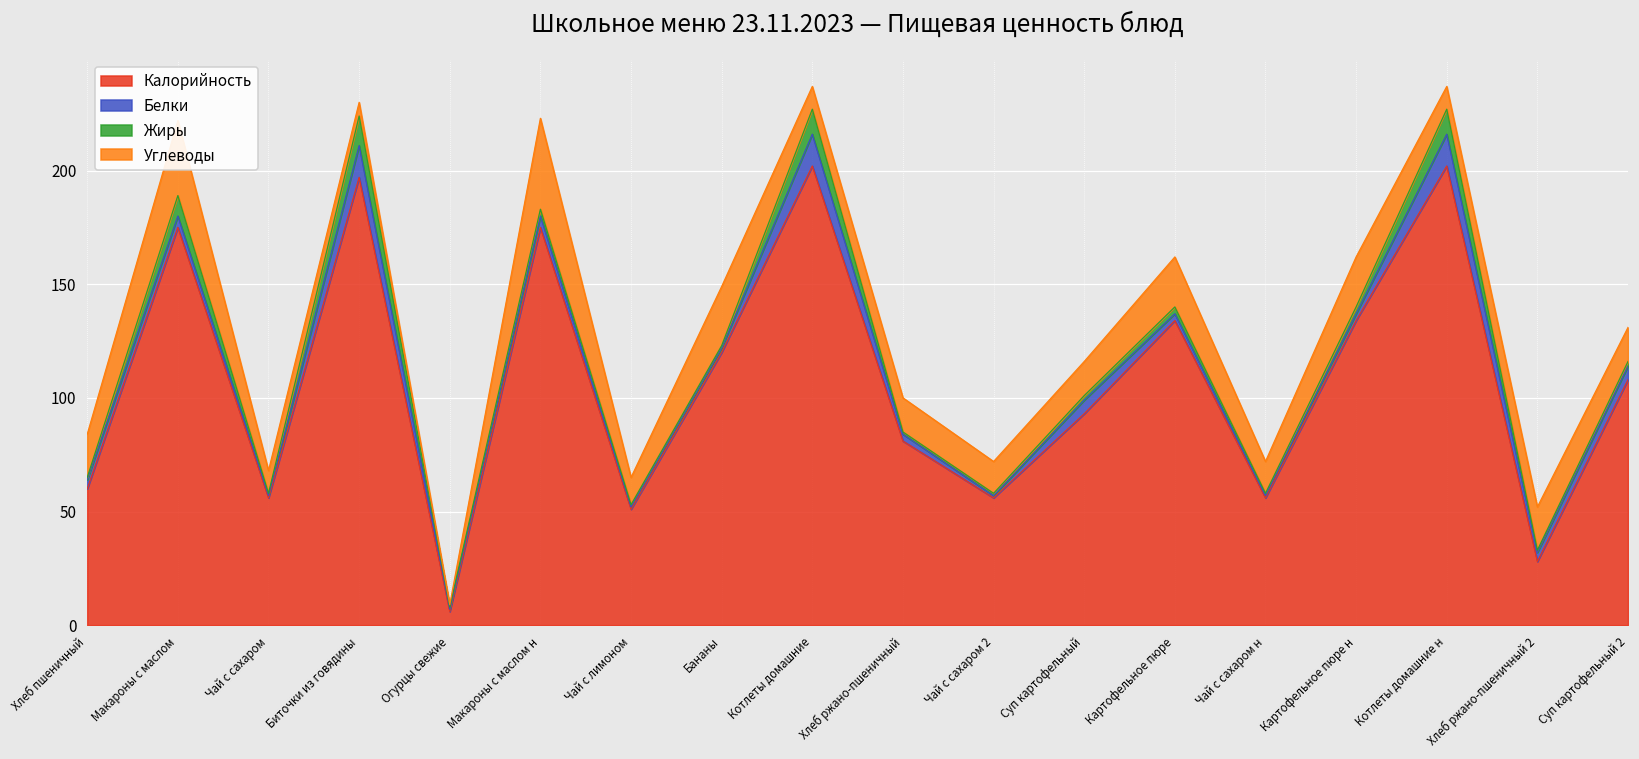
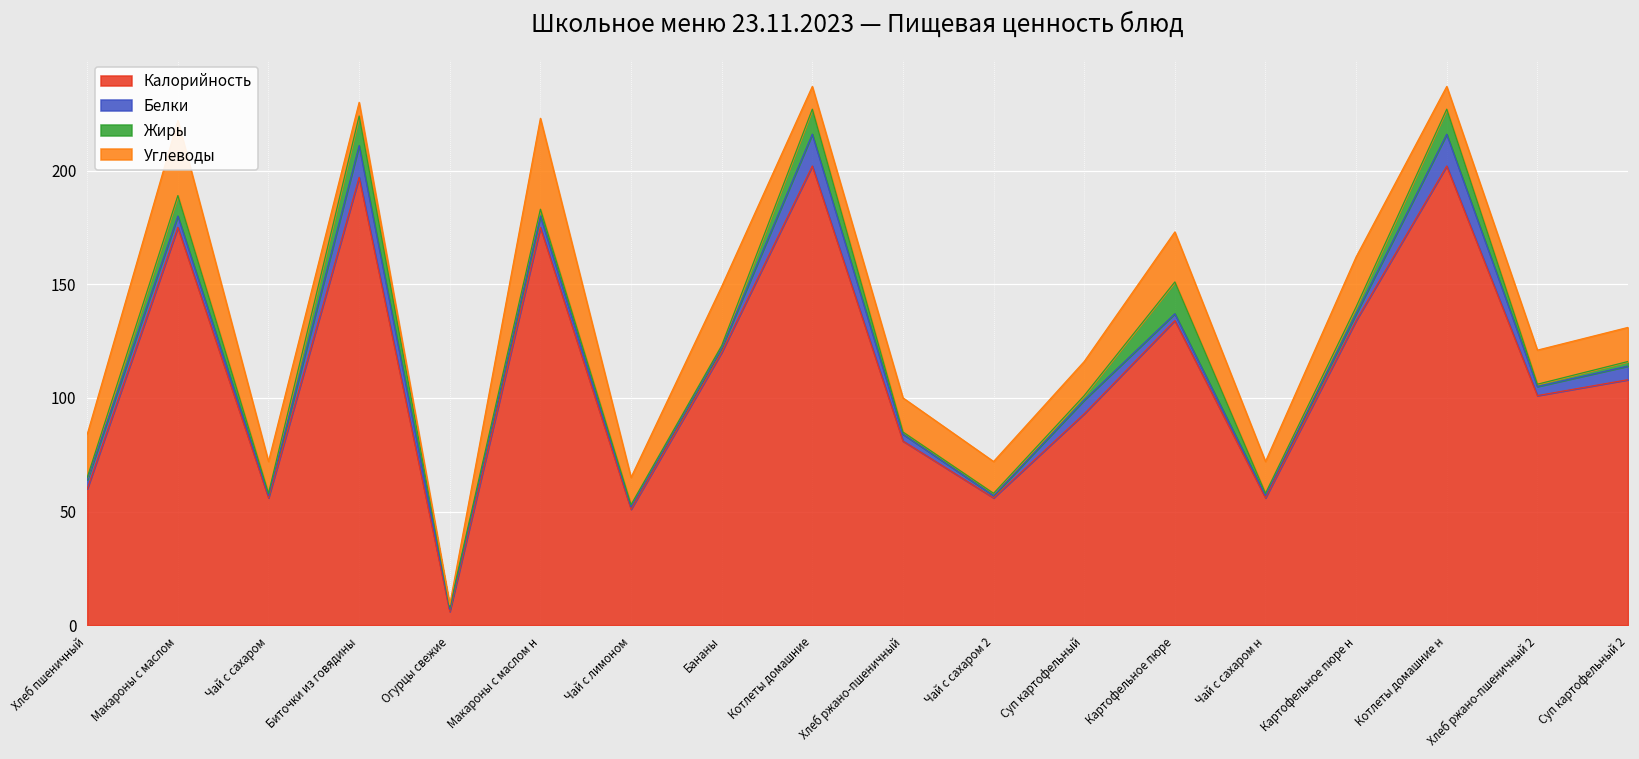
Углеводы, Чай с сахаром: 10 -> 14
Жиры, Картофельное пюре: 3 -> 14
Калорийность, Хлеб ржано-пшеничный 2: 28 -> 101
Углеводы, Хлеб ржано-пшеничный 2: 19 -> 15
